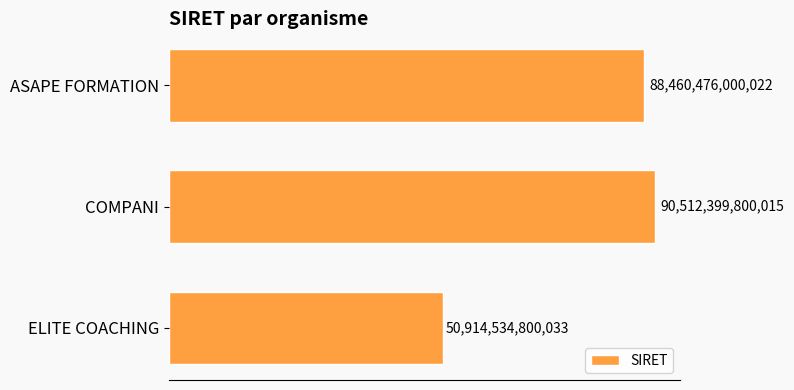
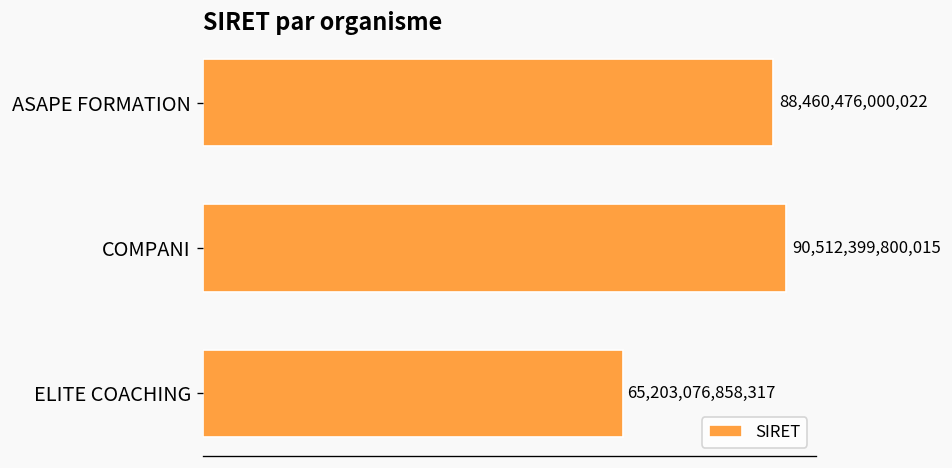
ELITE COACHING: 50,914,534,800,033 -> 65,203,076,858,317
